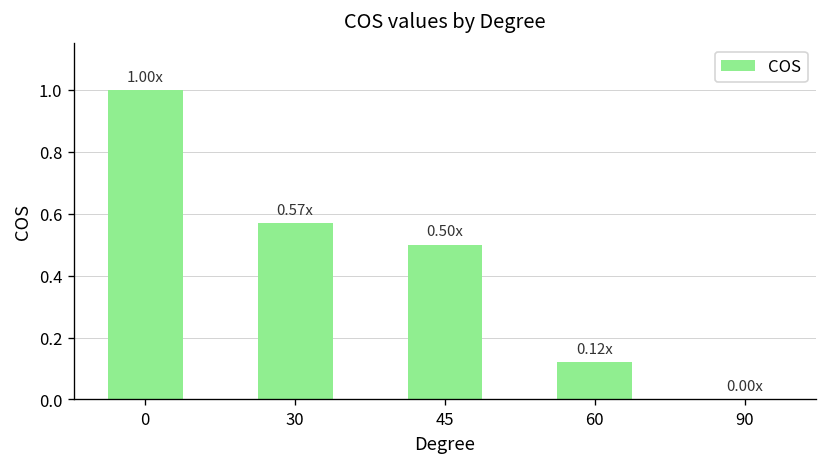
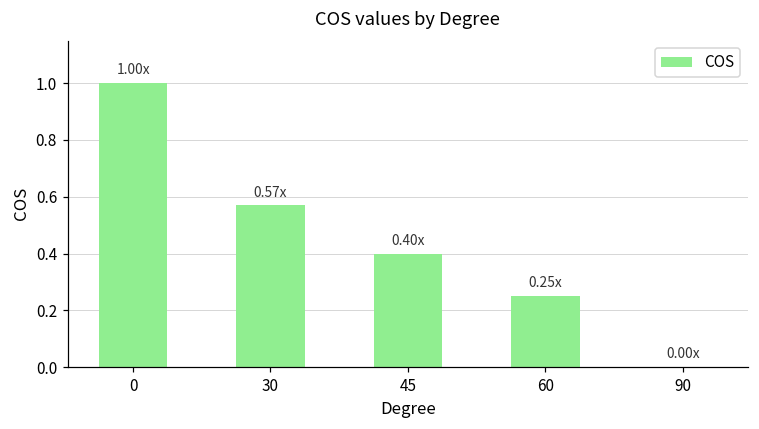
45: 0.50x -> 0.40x
60: 0.12x -> 0.25x
